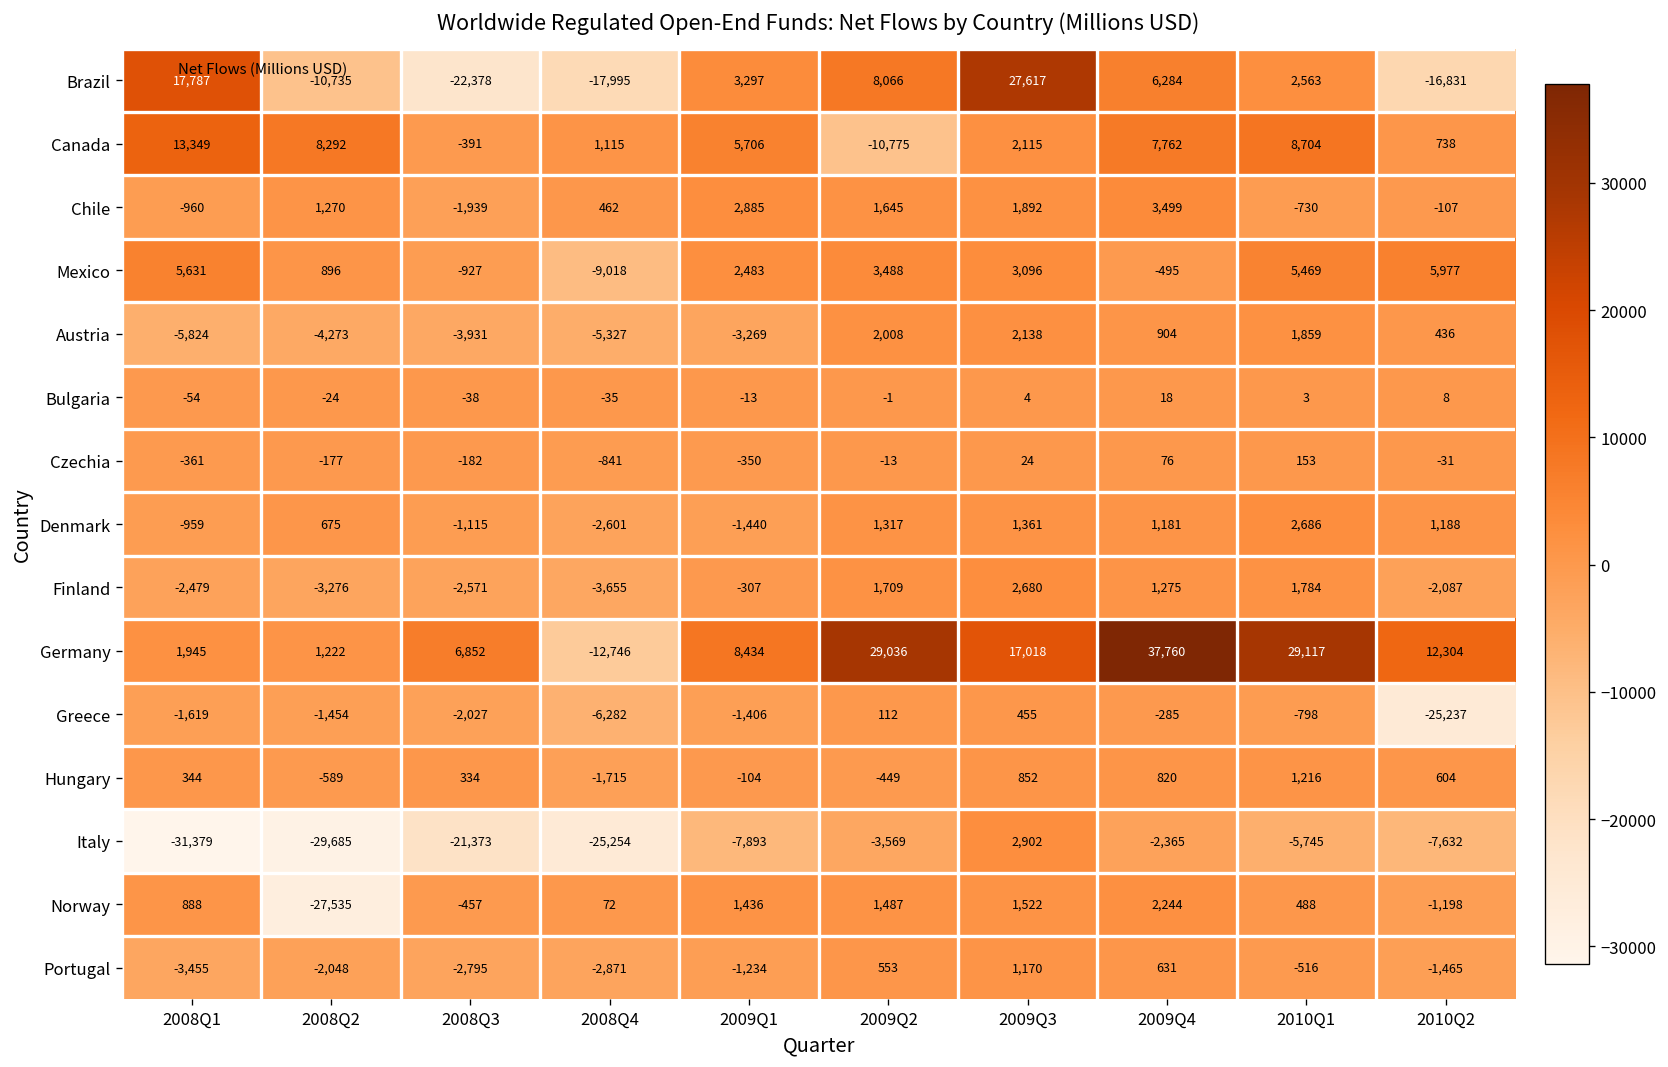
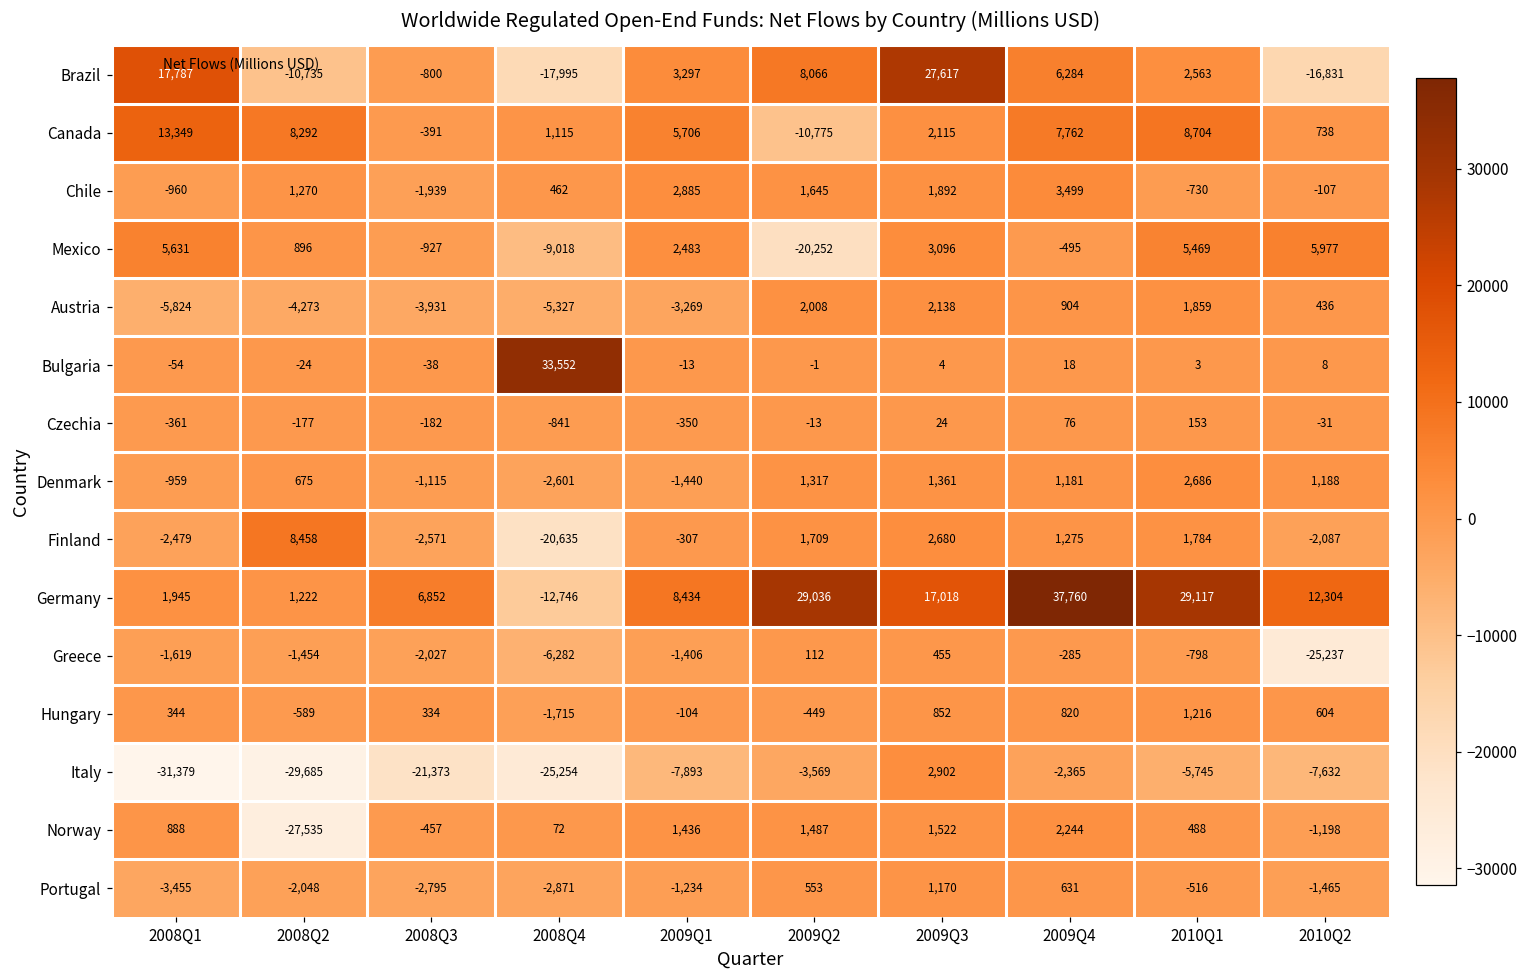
Brazil, 2008Q3: -22,378 -> -800
Mexico, 2009Q2: 3,488 -> -20,252
Bulgaria, 2008Q4: -35 -> 33,552
Finland, 2008Q2: -3,276 -> 8,458
Finland, 2008Q4: -3,655 -> -20,635
